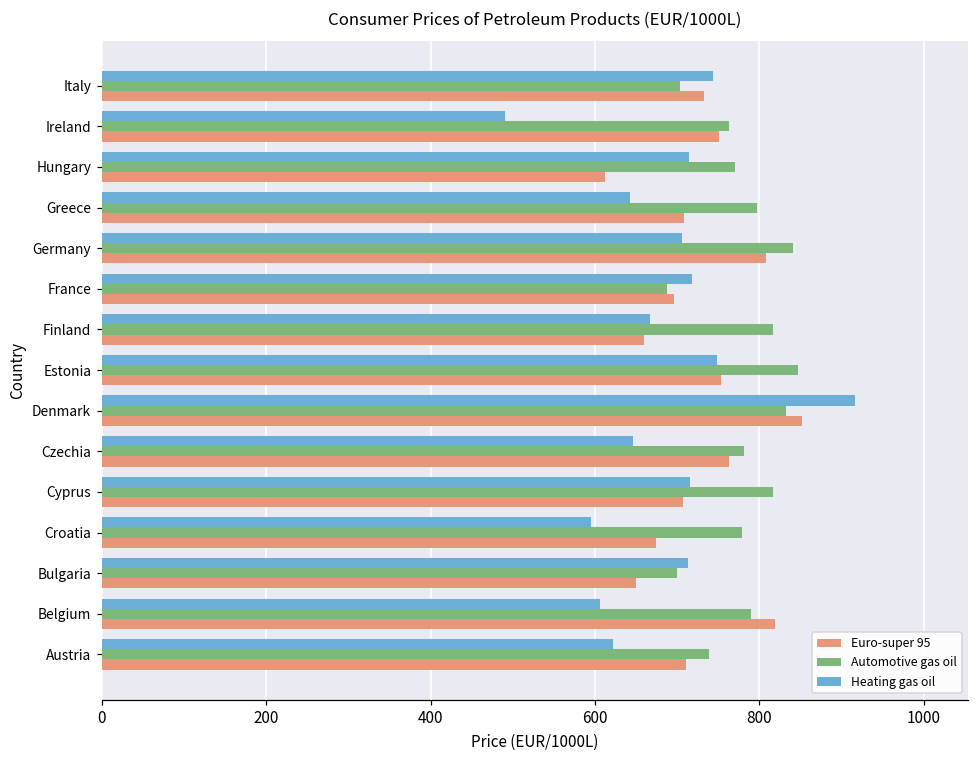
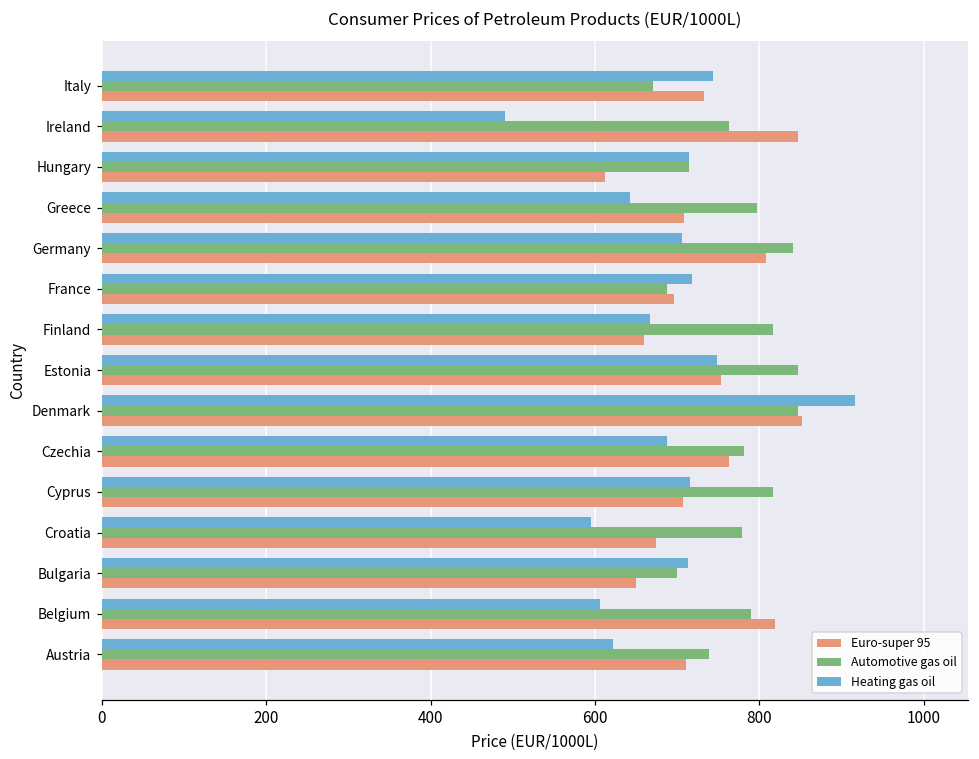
Automotive gas oil, Italy: 700 -> 670
Euro-super 95, Ireland: 750 -> 850
Automotive gas oil, Hungary: 770 -> 710
Automotive gas oil, Denmark: 830 -> 850
Heating gas oil, Czechia: 650 -> 690
